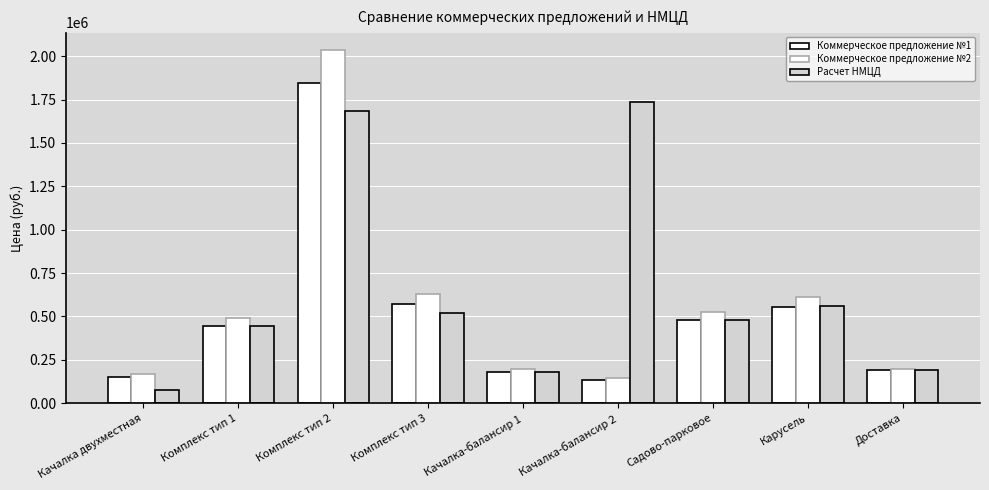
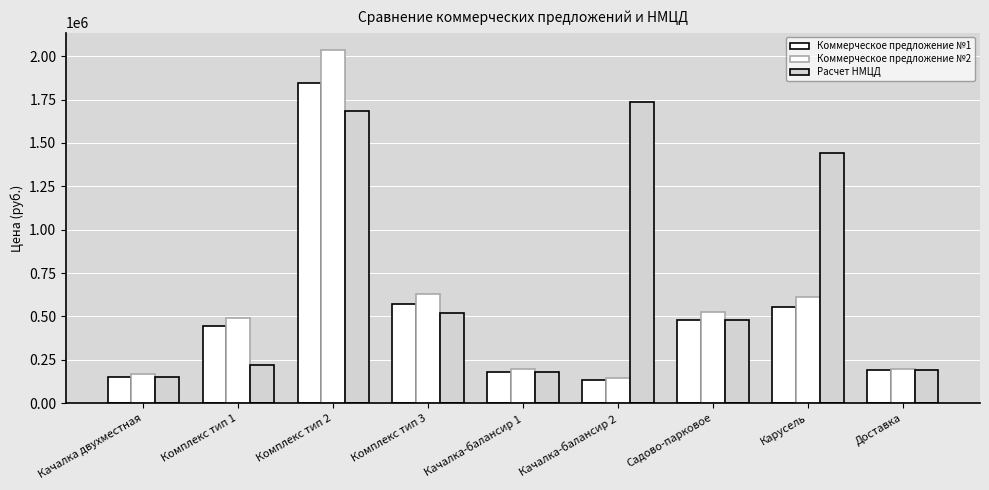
Расчет НМЦД, Качалка двухместная: 80000 -> 150000
Расчет НМЦД, Комплекс тип 1: 450000 -> 220000
Расчет НМЦД, Карусель: 560000 -> 1440000
